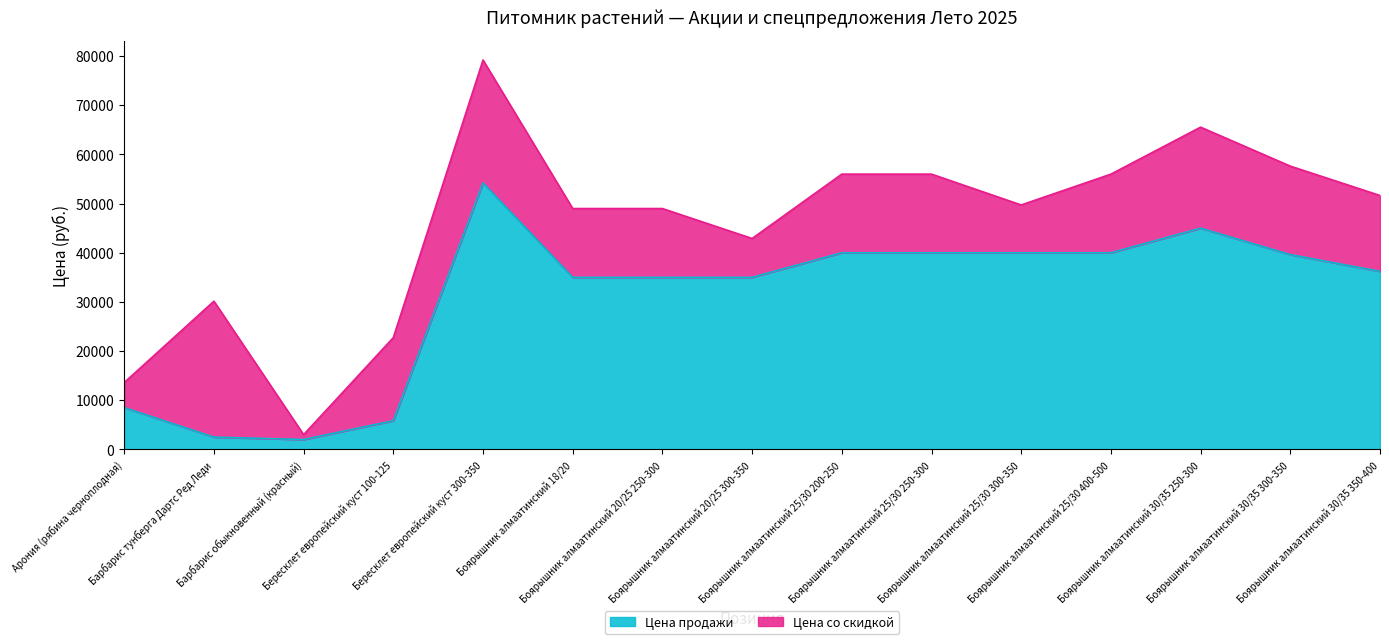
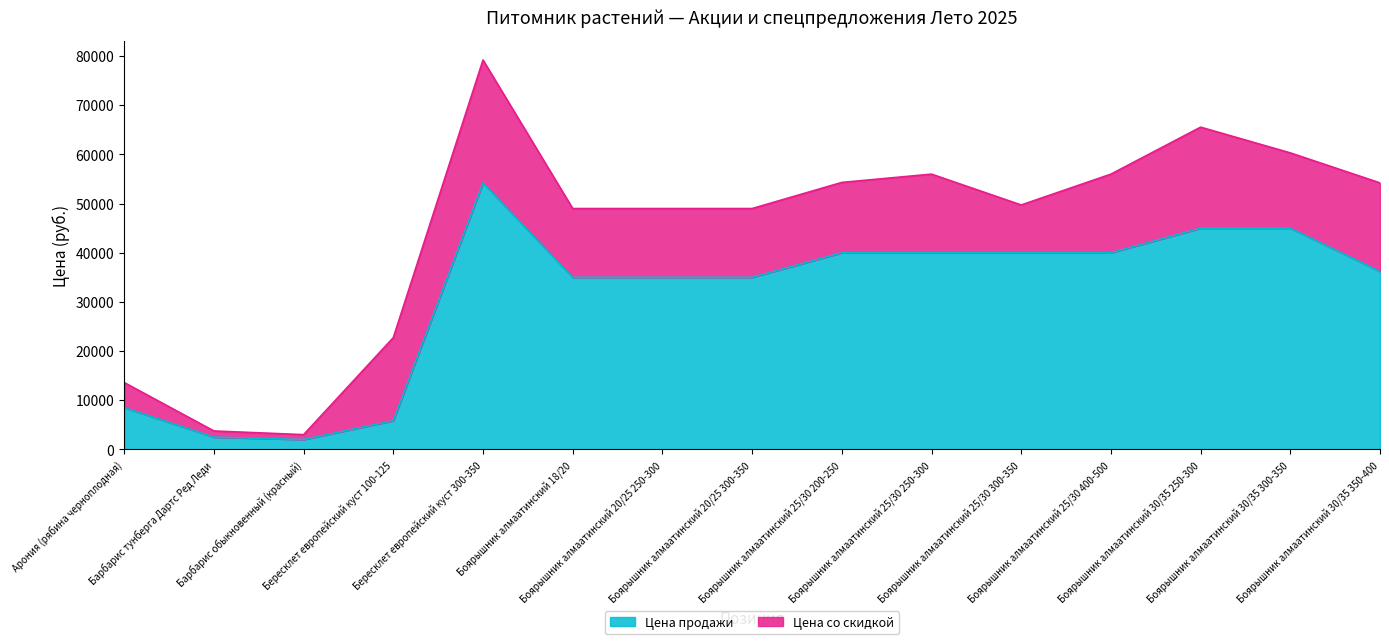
Цена со скидкой, Барбарис тунберга Дартс Ред Леди: 28000 -> 1000
Цена со скидкой, Боярышник алмаатинский 20/25 300-350: 8000 -> 14000
Цена со скидкой, Боярышник алмаатинский 25/30 200-250: 16000 -> 14000
Цена продажи, Боярышник алмаатинский 30/35 300-350: 40000 -> 45000
Цена со скидкой, Боярышник алмаатинский 30/35 300-350: 18000 -> 15000
Цена со скидкой, Боярышник алмаатинский 30/35 350-400: 15000 -> 18000
